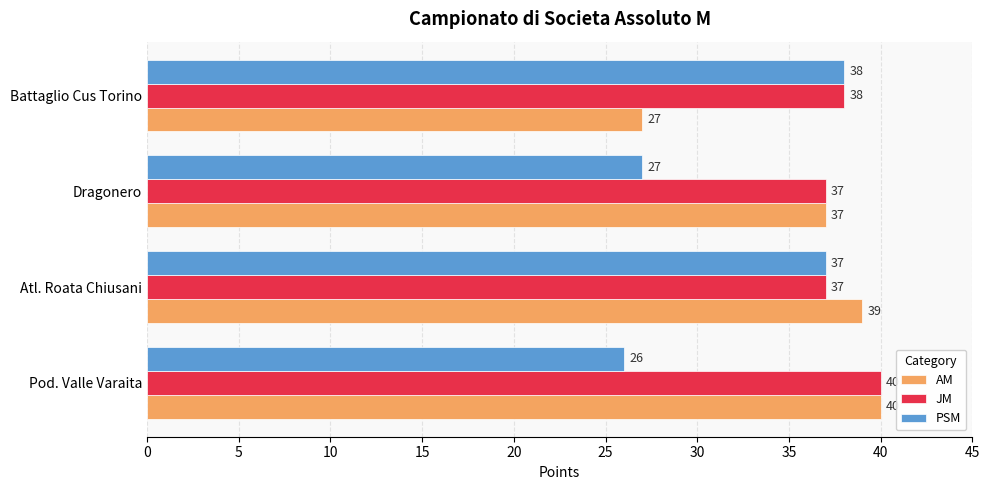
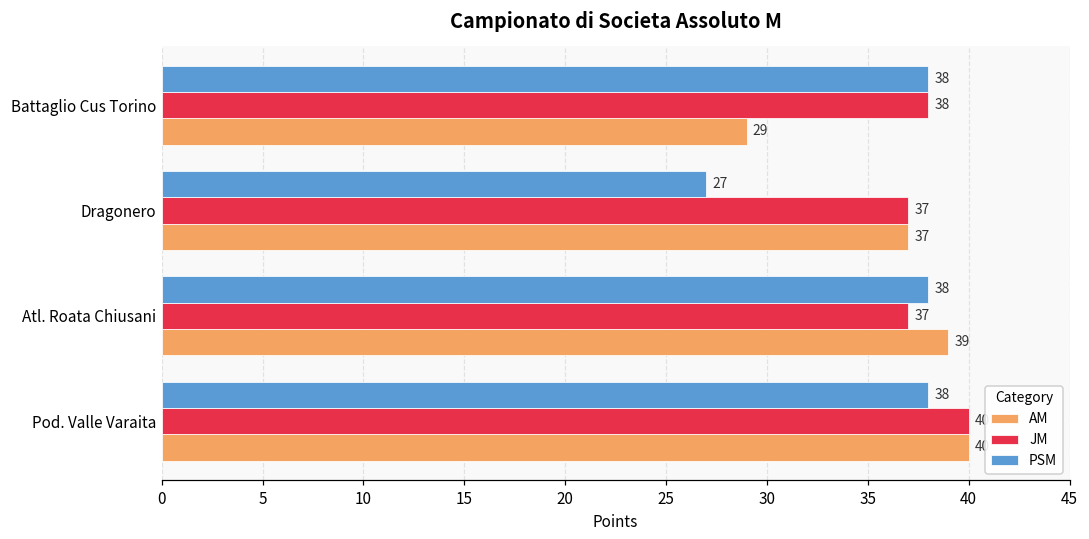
AM, Battaglio Cus Torino: 27 -> 29
PSM, Atl. Roata Chiusani: 37 -> 38
PSM, Pod. Valle Varaita: 26 -> 38
